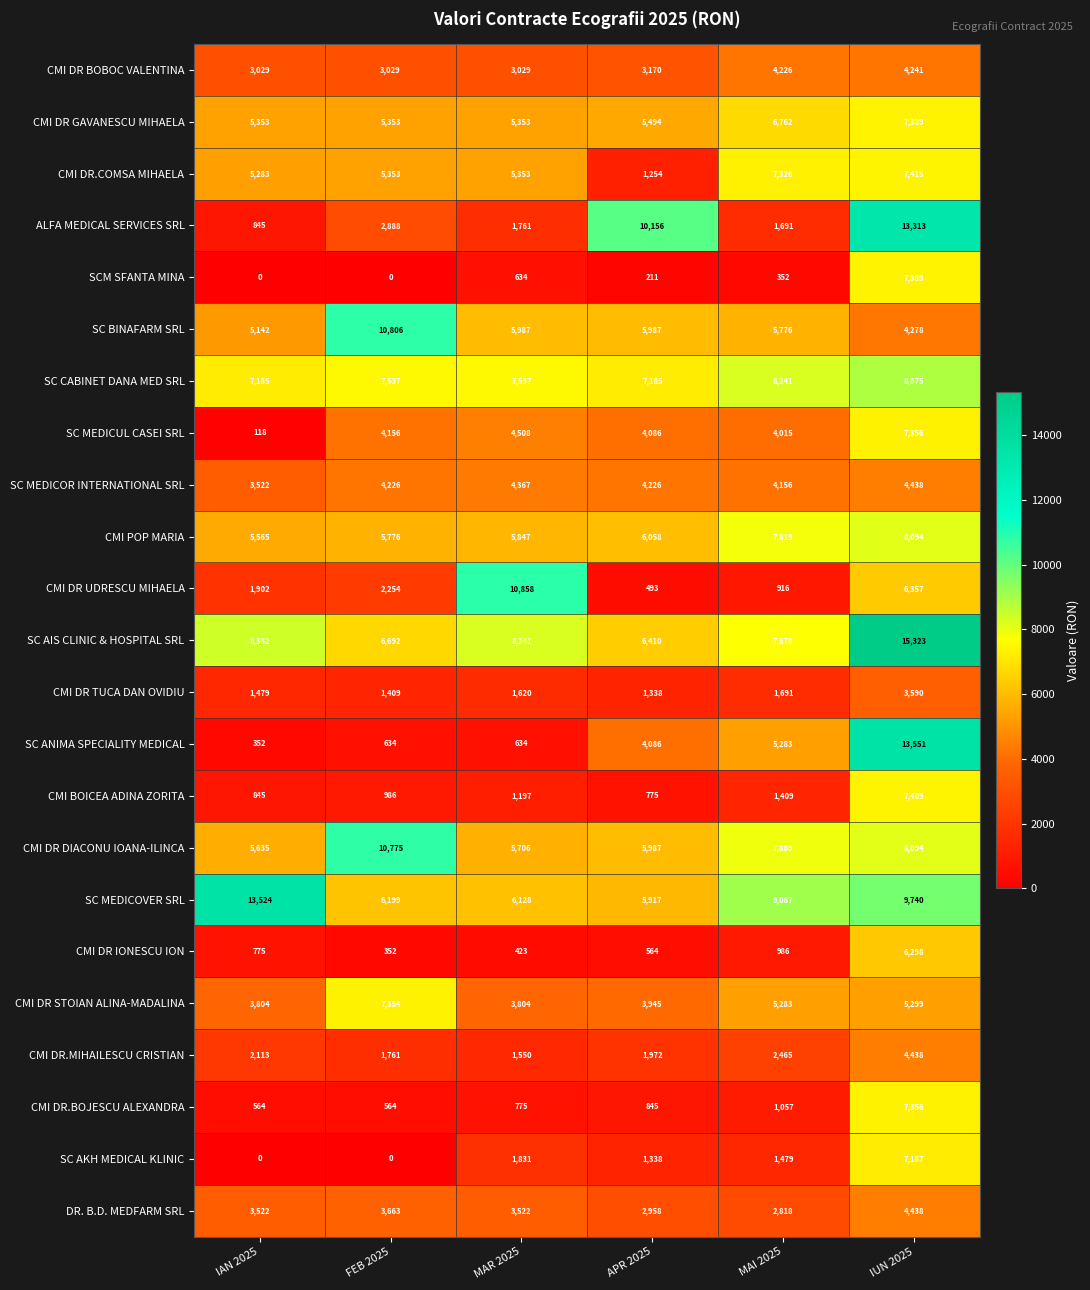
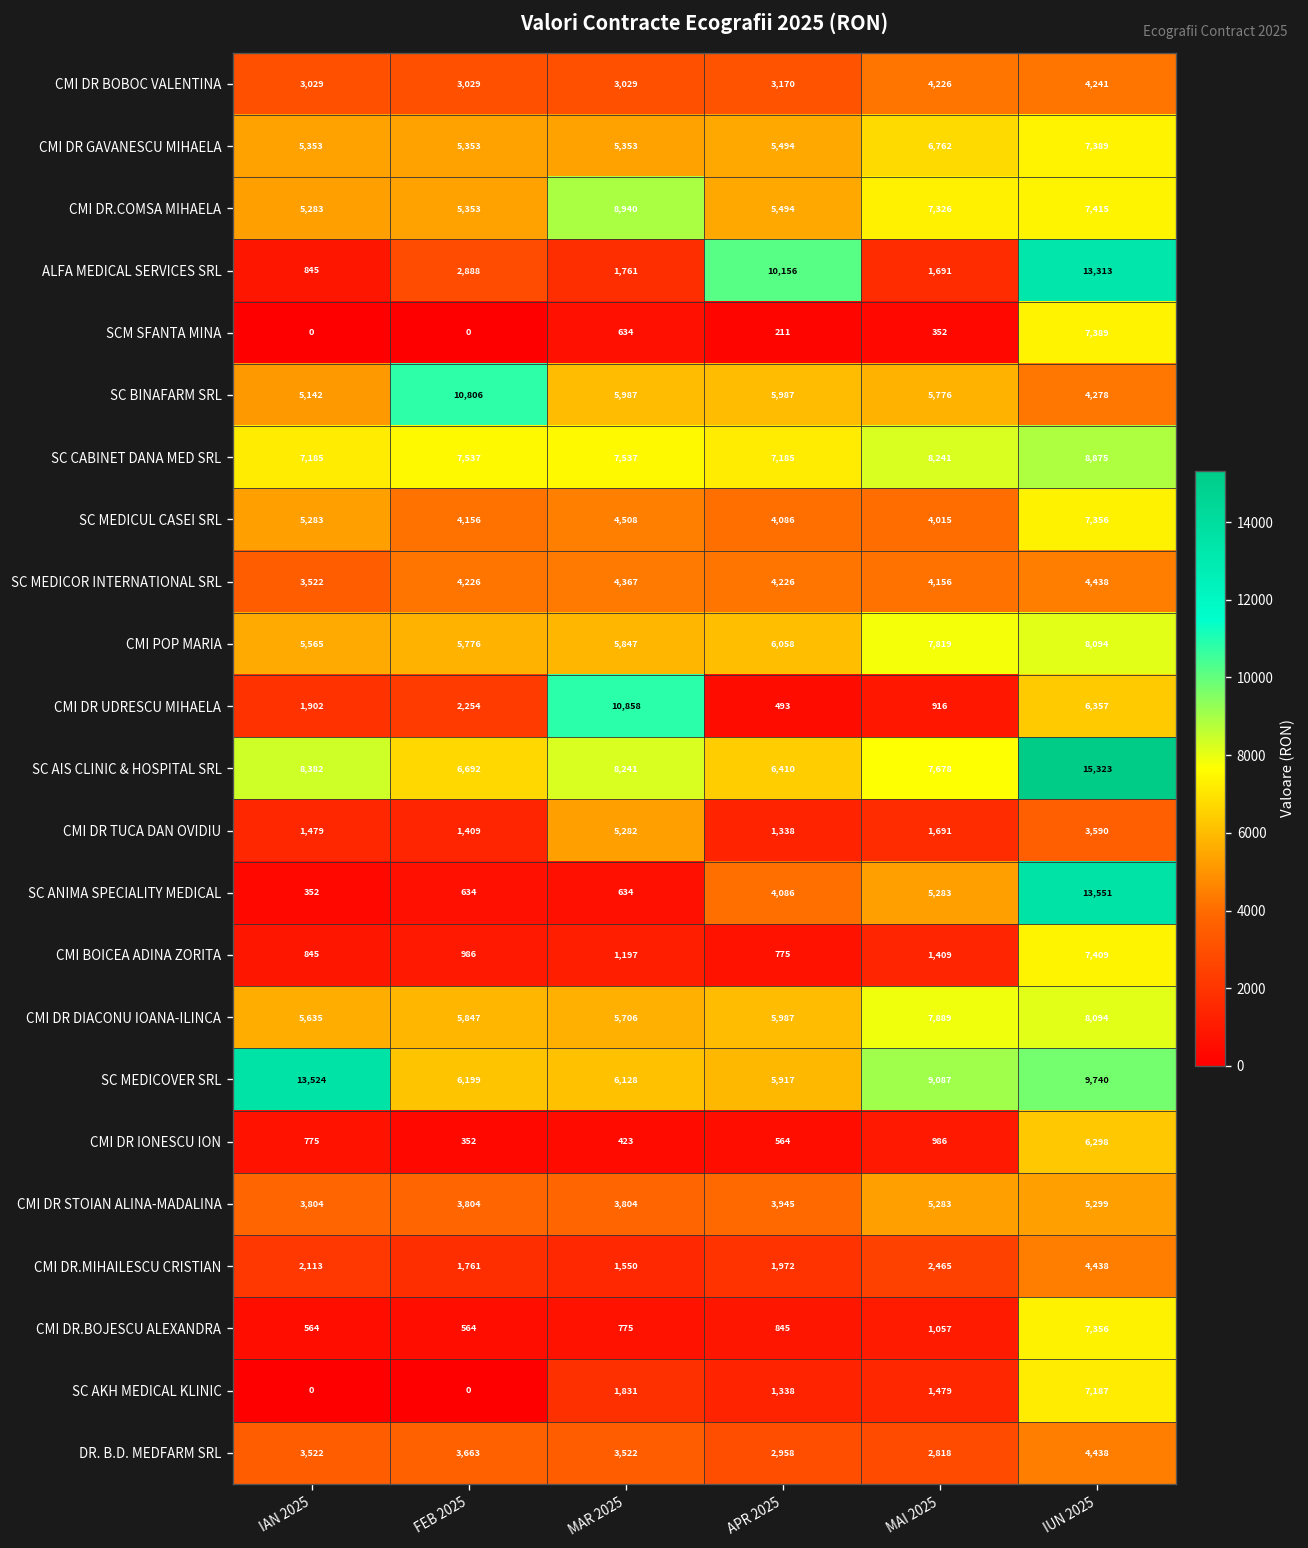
CMI DR.COMSA MIHAELA, MAR 2025: 5,353 -> 8,940
CMI DR.COMSA MIHAELA, APR 2025: 1,254 -> 5,494
SC MEDICUL CASEI SRL, IAN 2025: 118 -> 5,283
CMI DR TUCA DAN OVIDIU, MAR 2025: 1,620 -> 5,282
CMI DR DIACONU IOANA-ILINCA, FEB 2025: 10,775 -> 5,847
CMI DR STOIAN ALINA-MADALINA, FEB 2025: 7,354 -> 3,804
